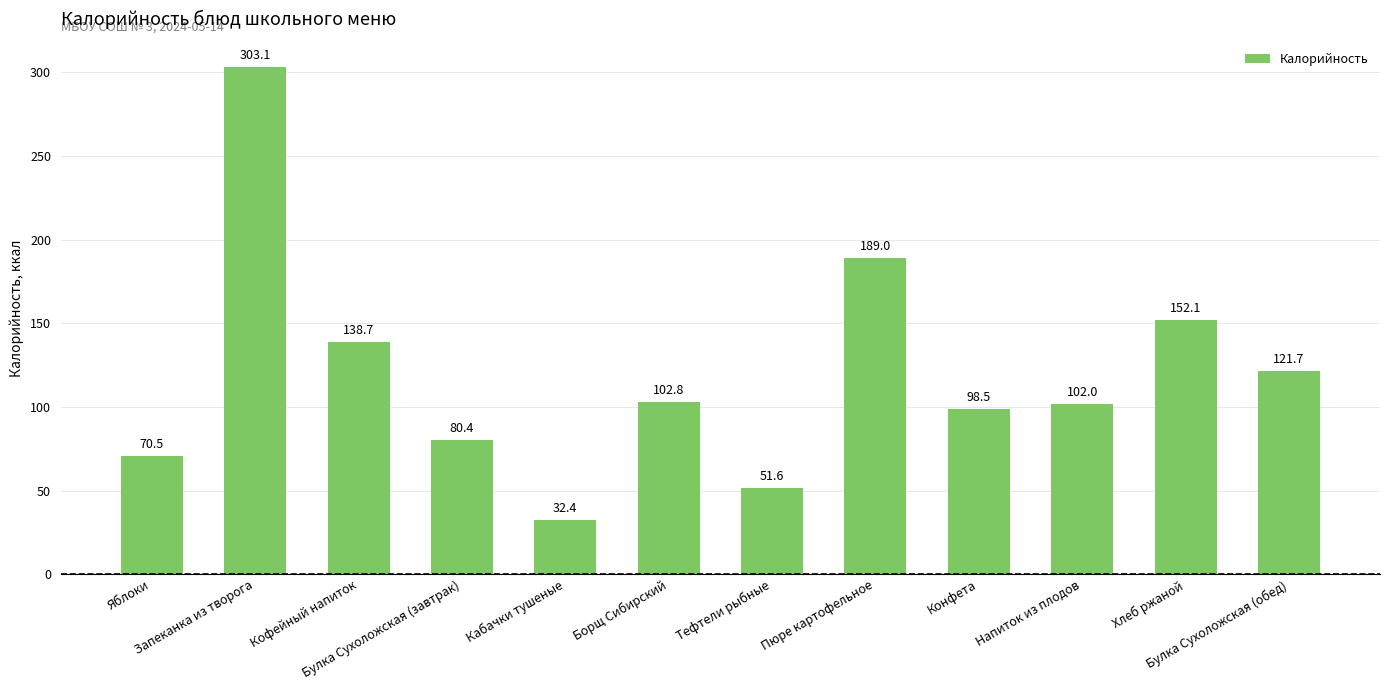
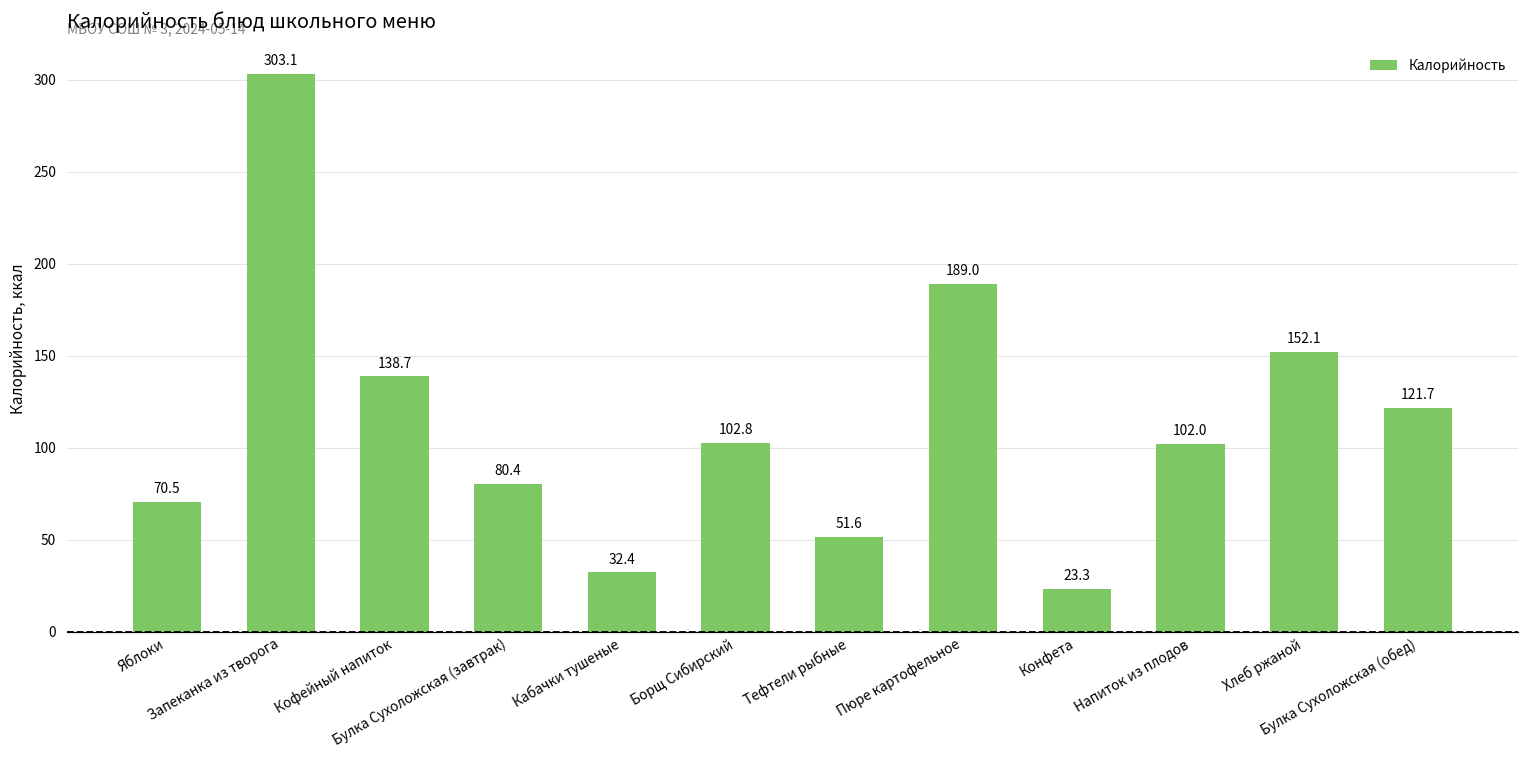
Конфета: 98.5 -> 23.3
